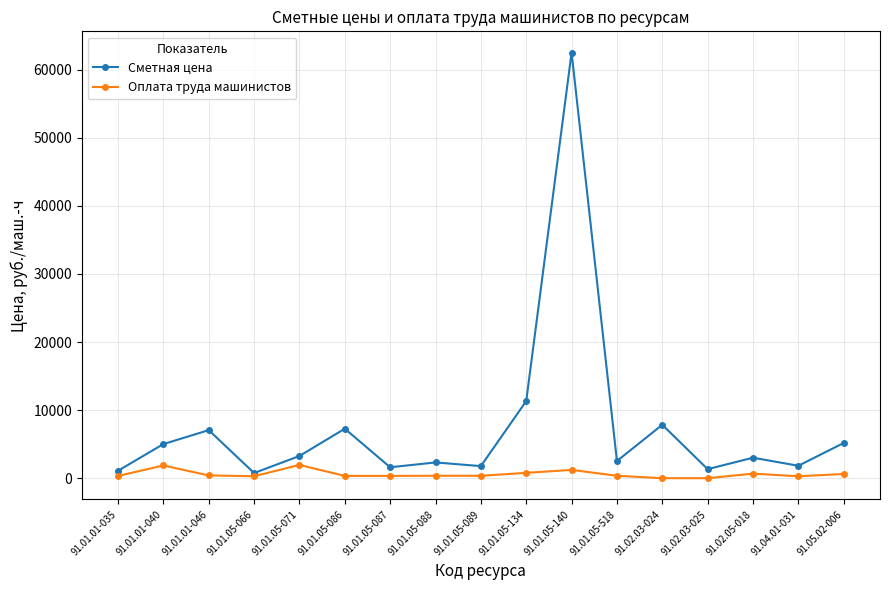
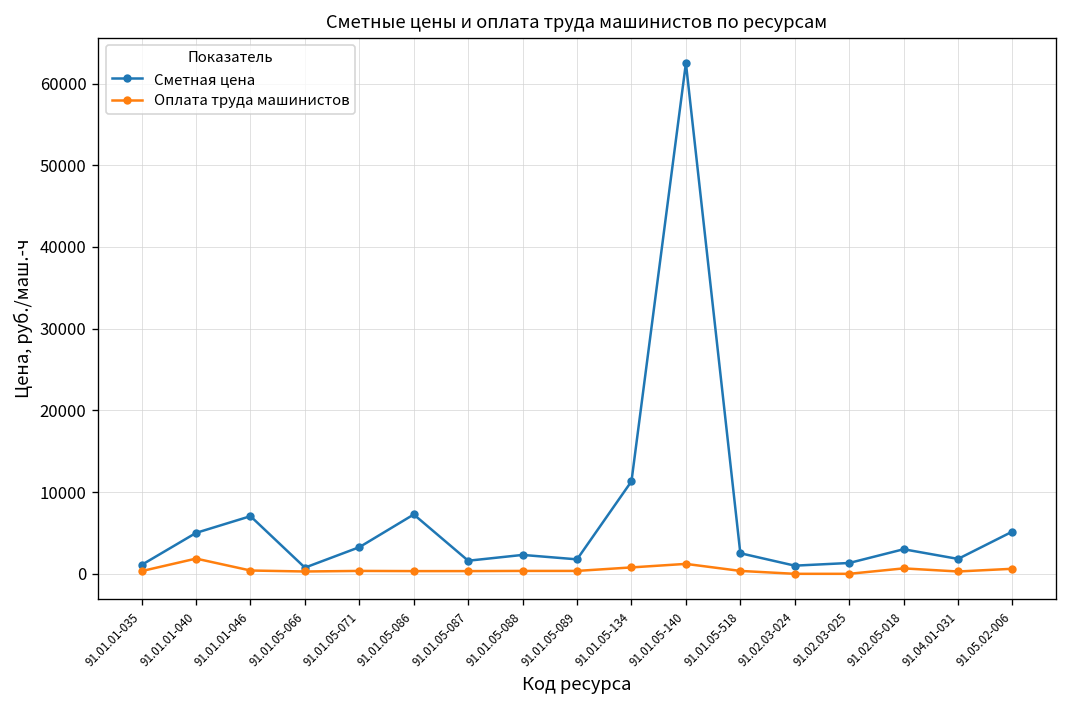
Оплата труда машинистов, 91.01.05-071: 2000 -> 0
Сметная цена, 91.02.03-024: 8000 -> 1000
